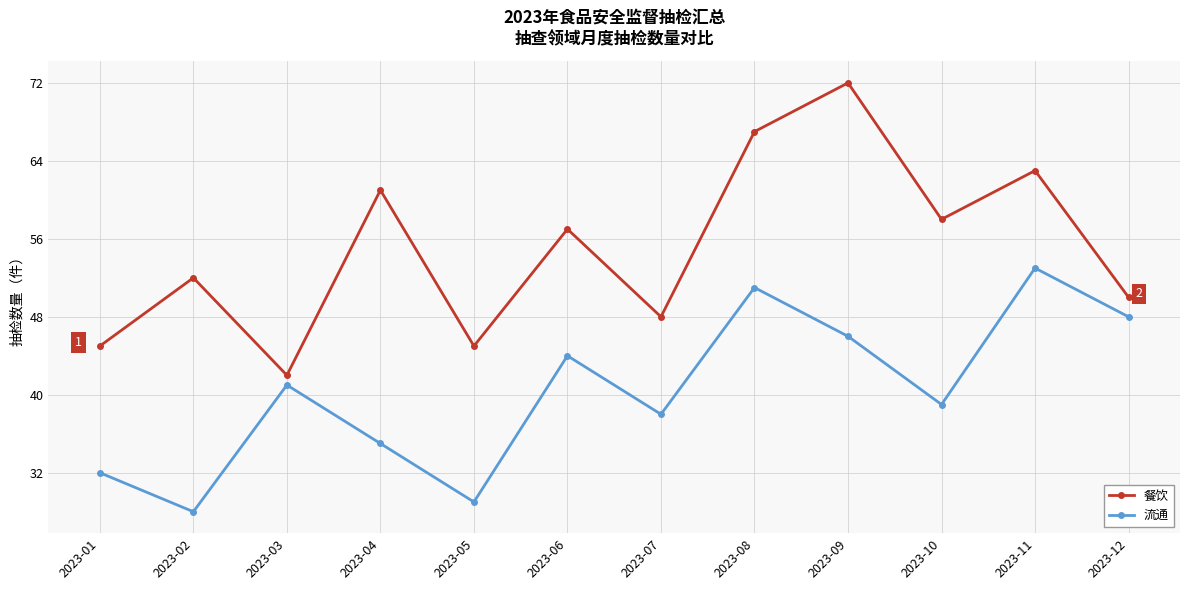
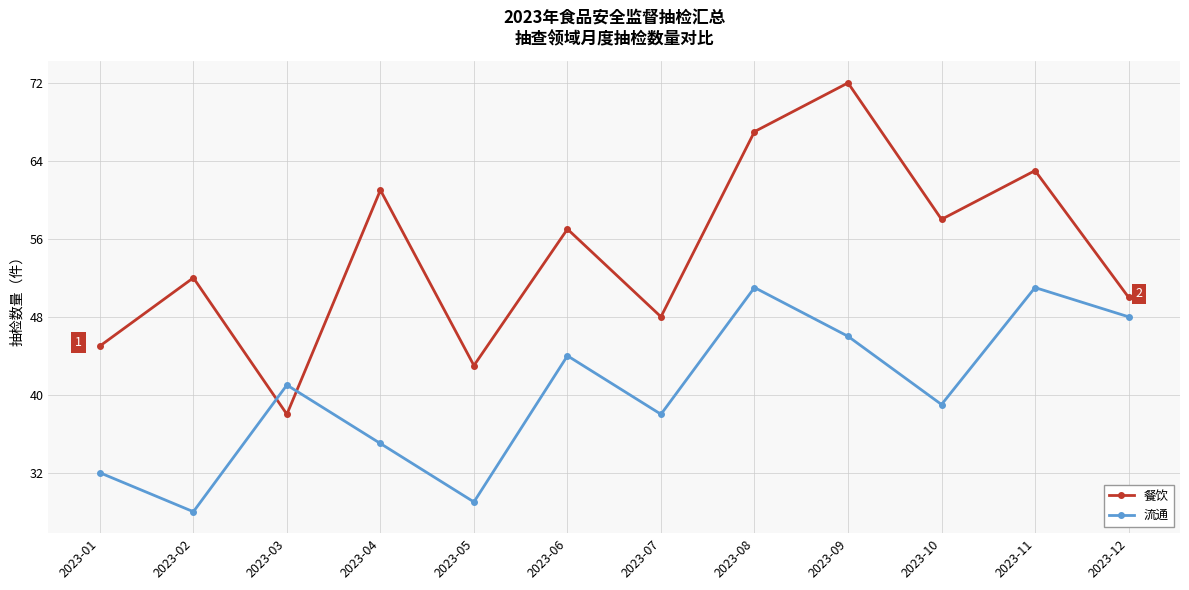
餐饮, 2023-03: 42 -> 38
餐饮, 2023-05: 45 -> 43
流通, 2023-11: 53 -> 51
